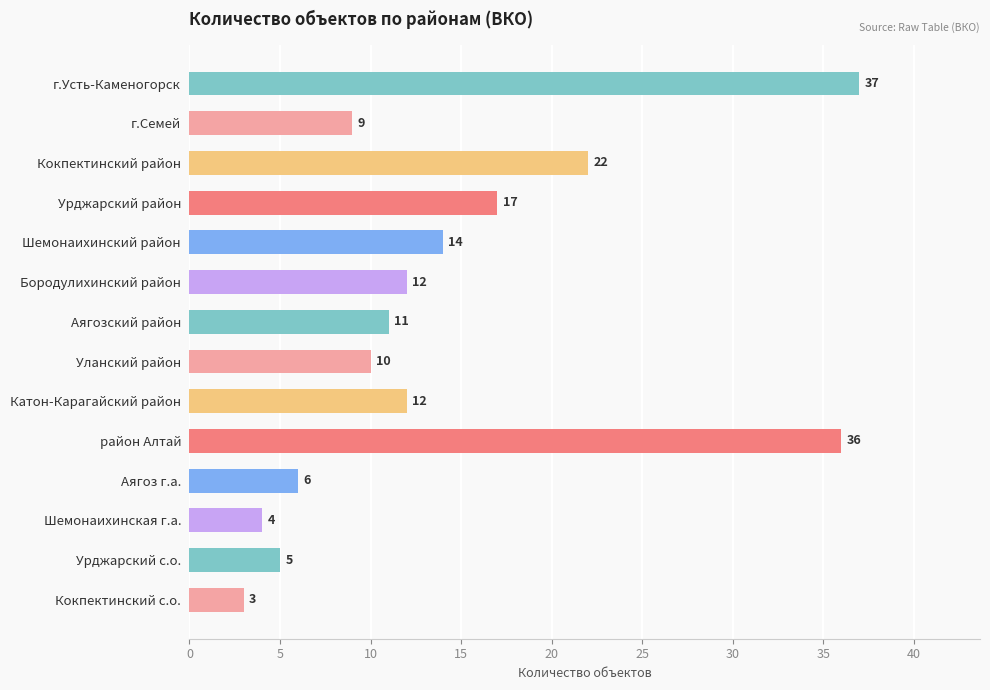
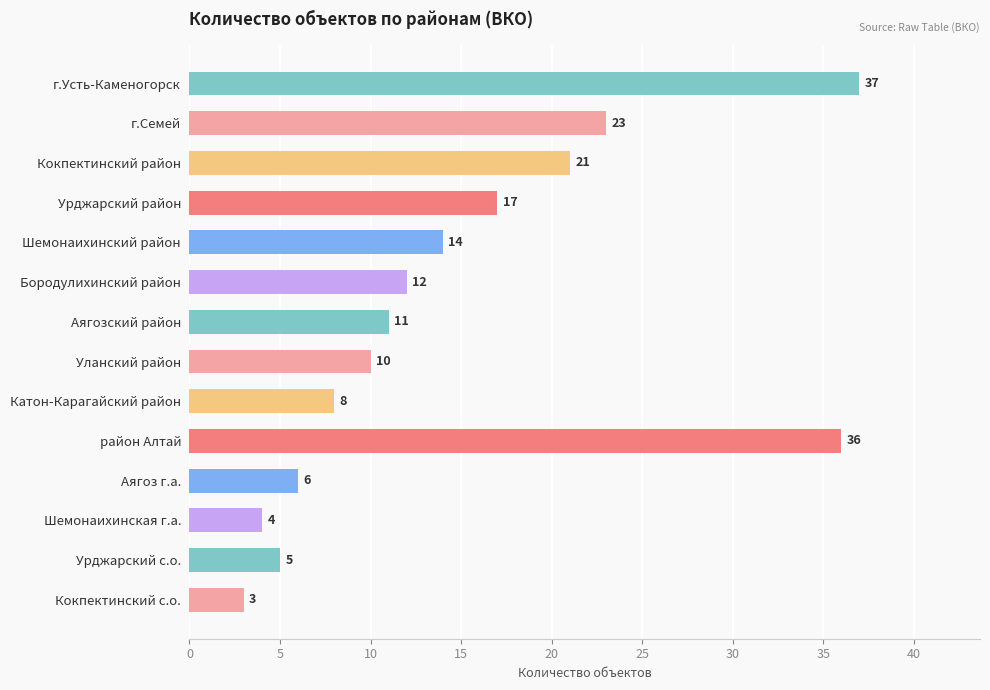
г.Семей: 9 -> 23
Кокпектинский район: 22 -> 21
Катон-Карагайский район: 12 -> 8
